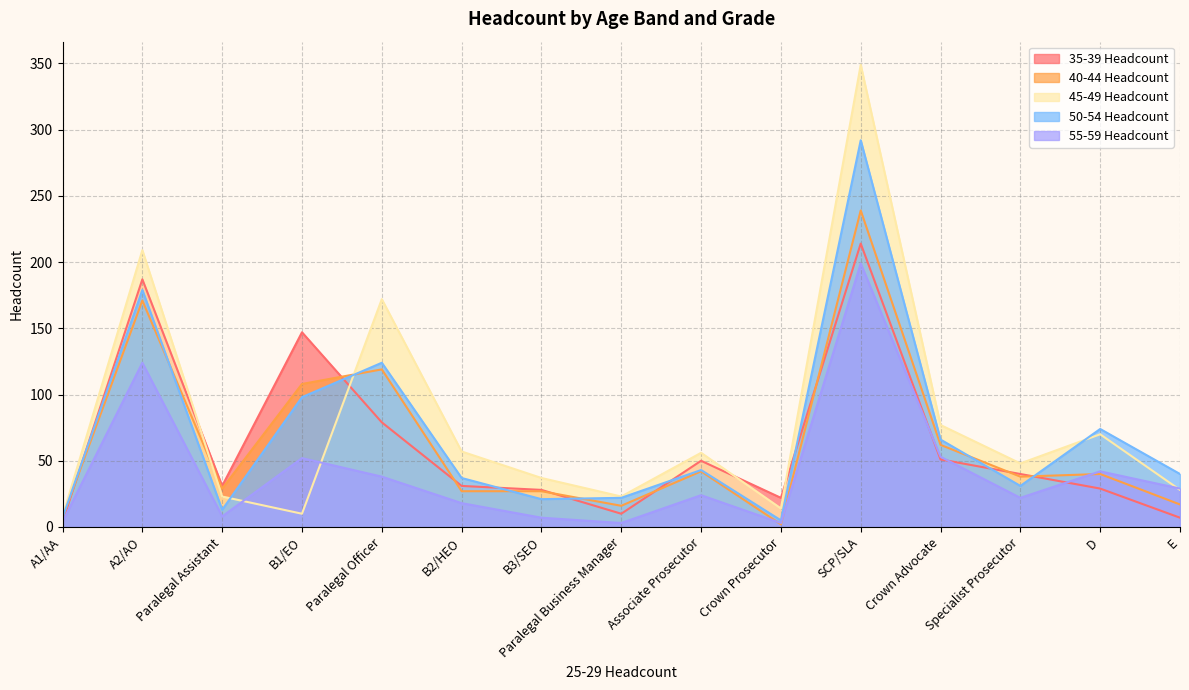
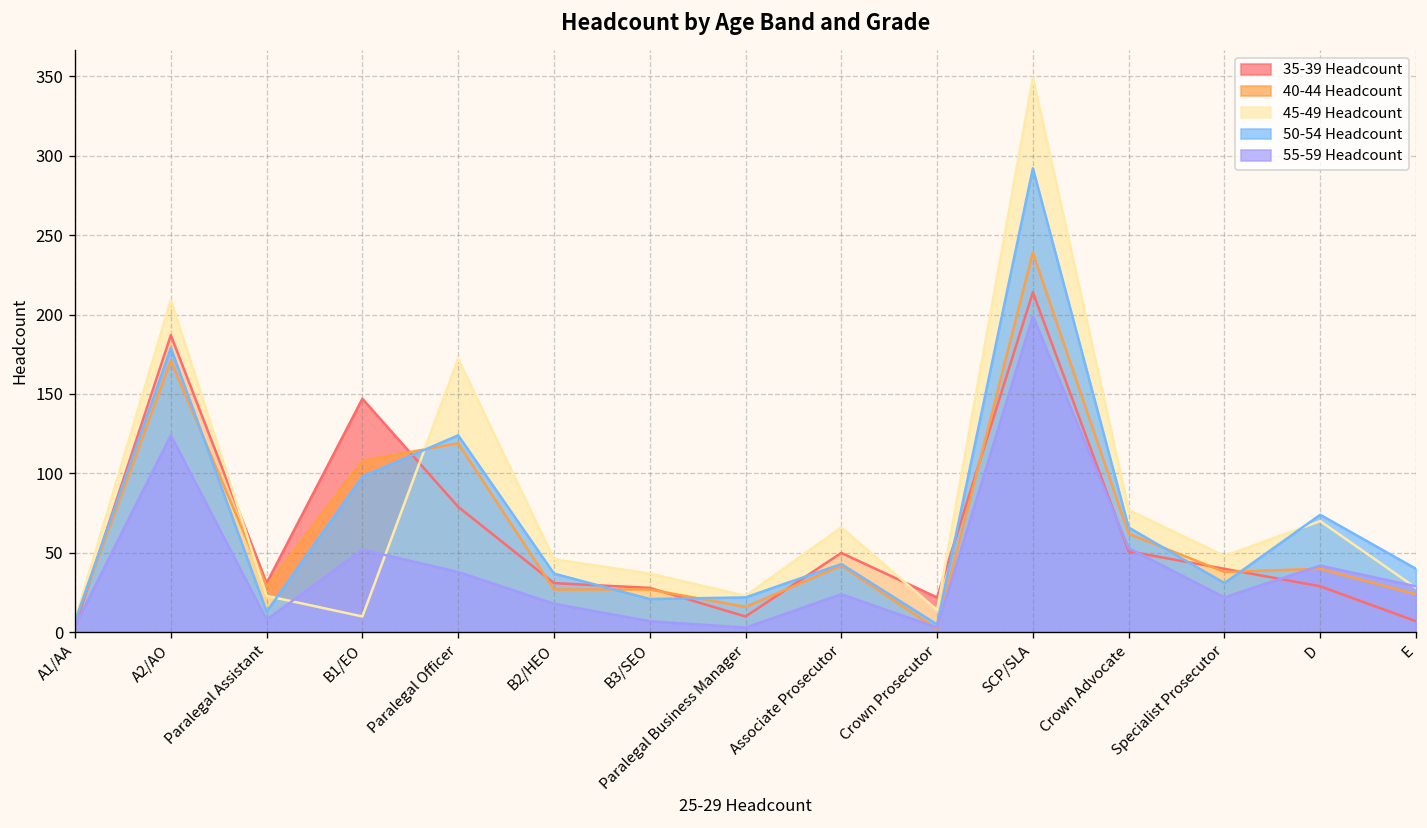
45-49 Headcount, B2/HEO: 57 -> 46
45-49 Headcount, Associate Prosecutor: 56 -> 66
40-44 Headcount, E: 17 -> 24
